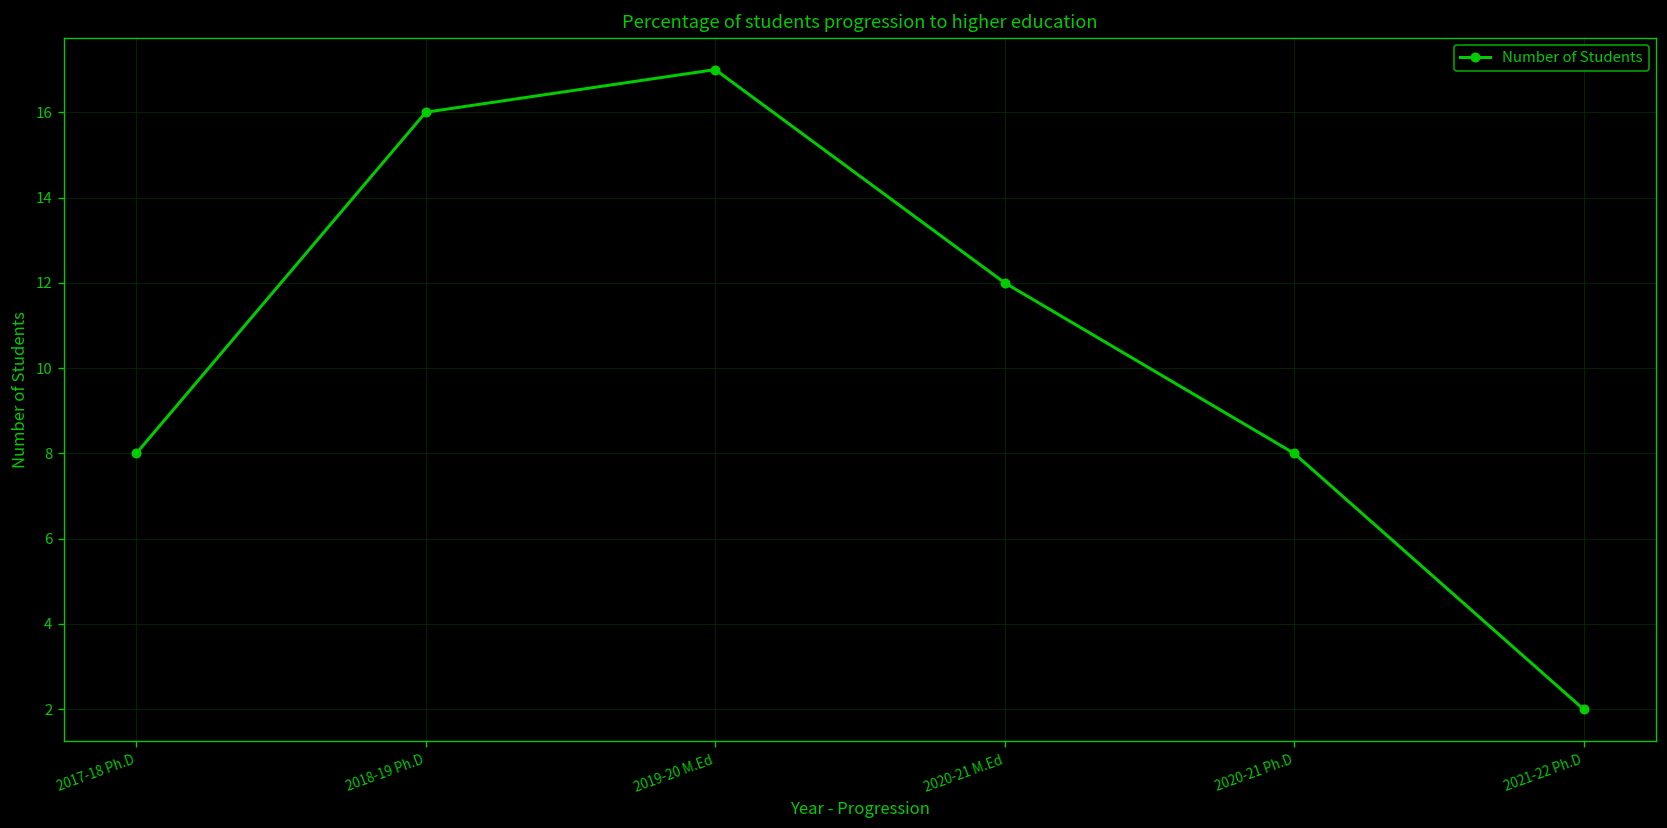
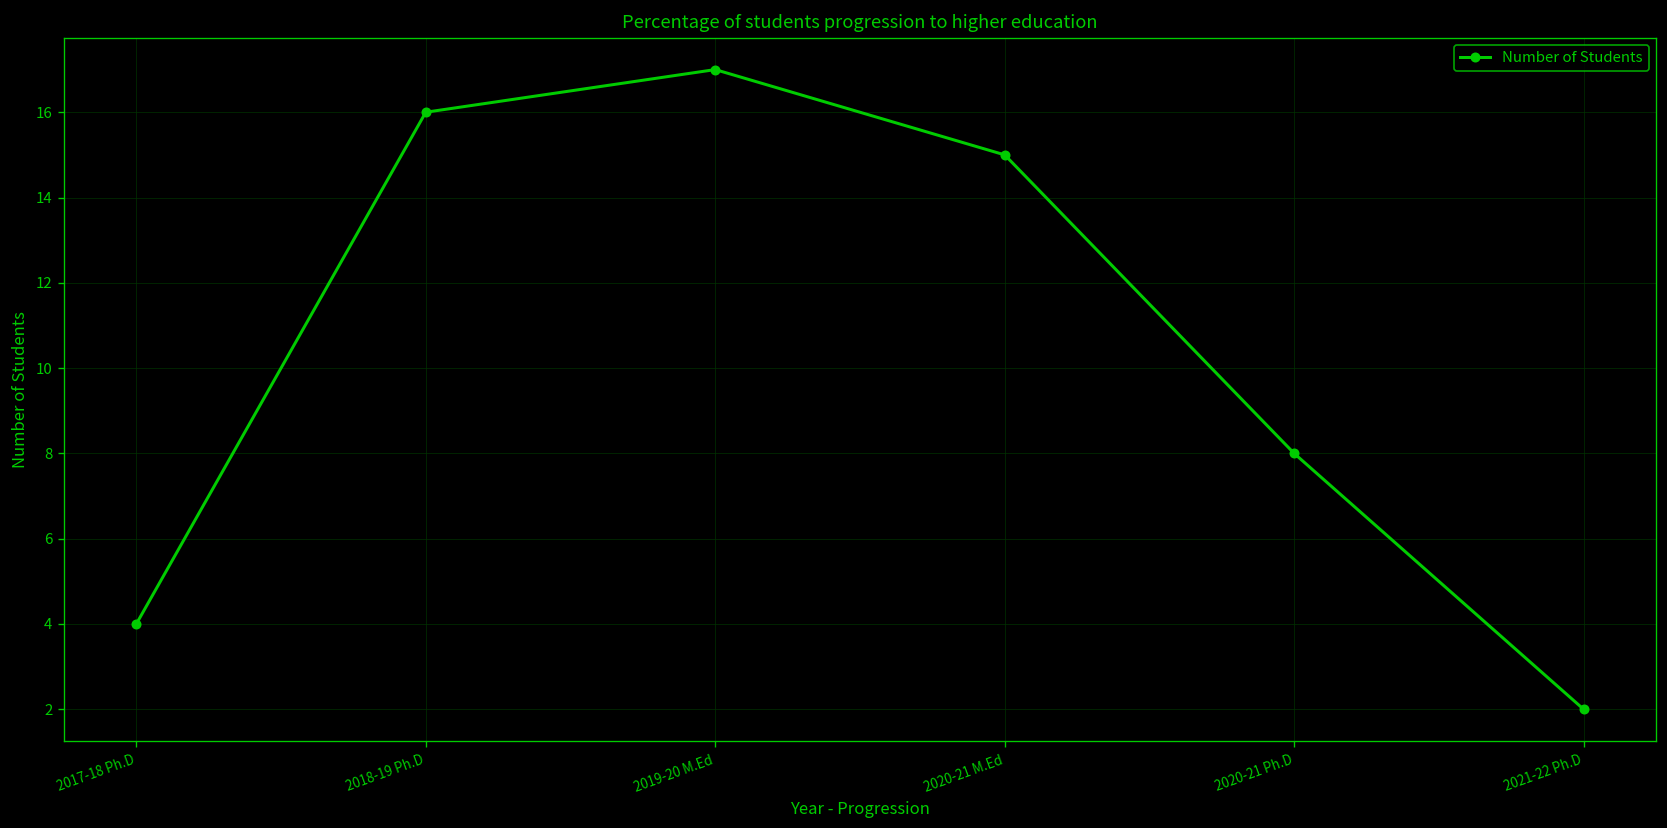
2017-18 Ph.D: 8 -> 4
2020-21 M.Ed: 12 -> 15
